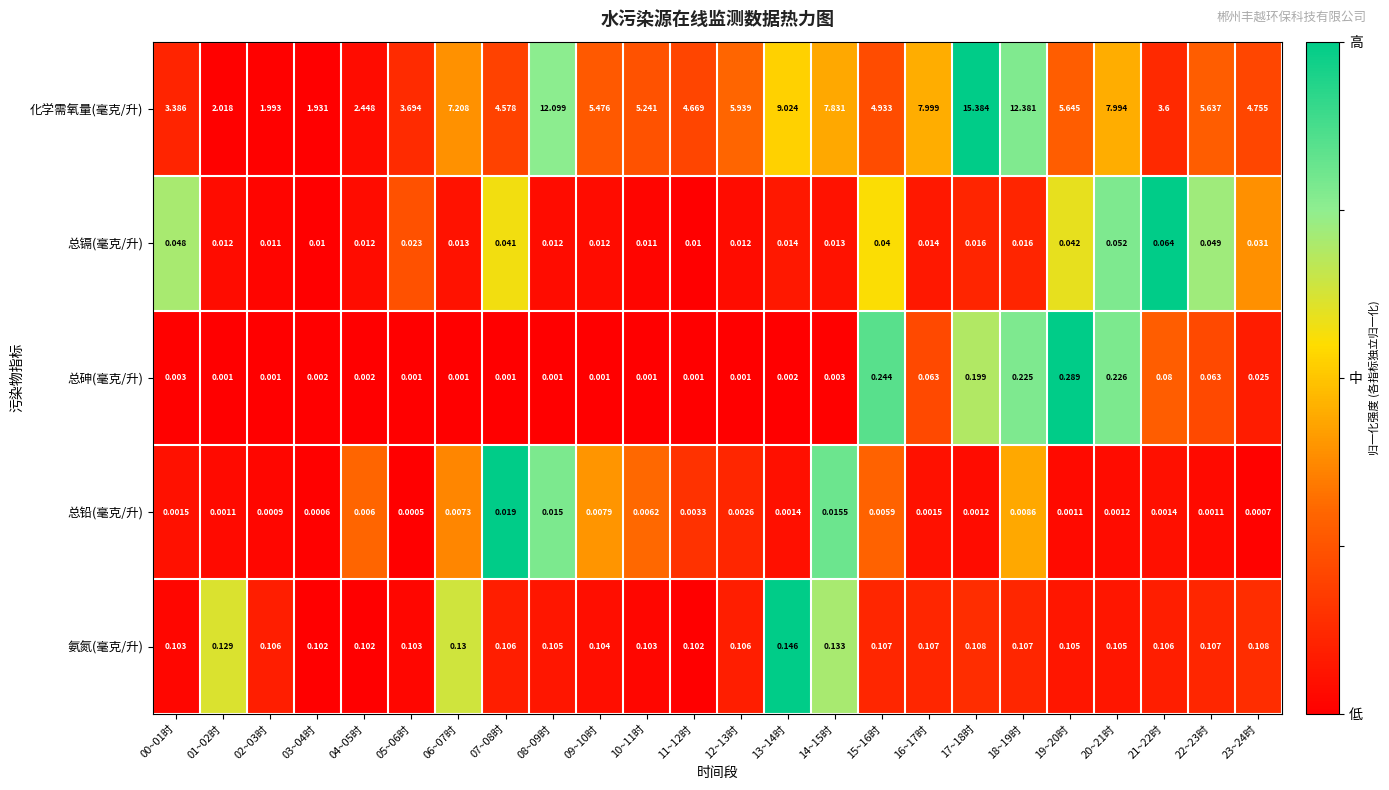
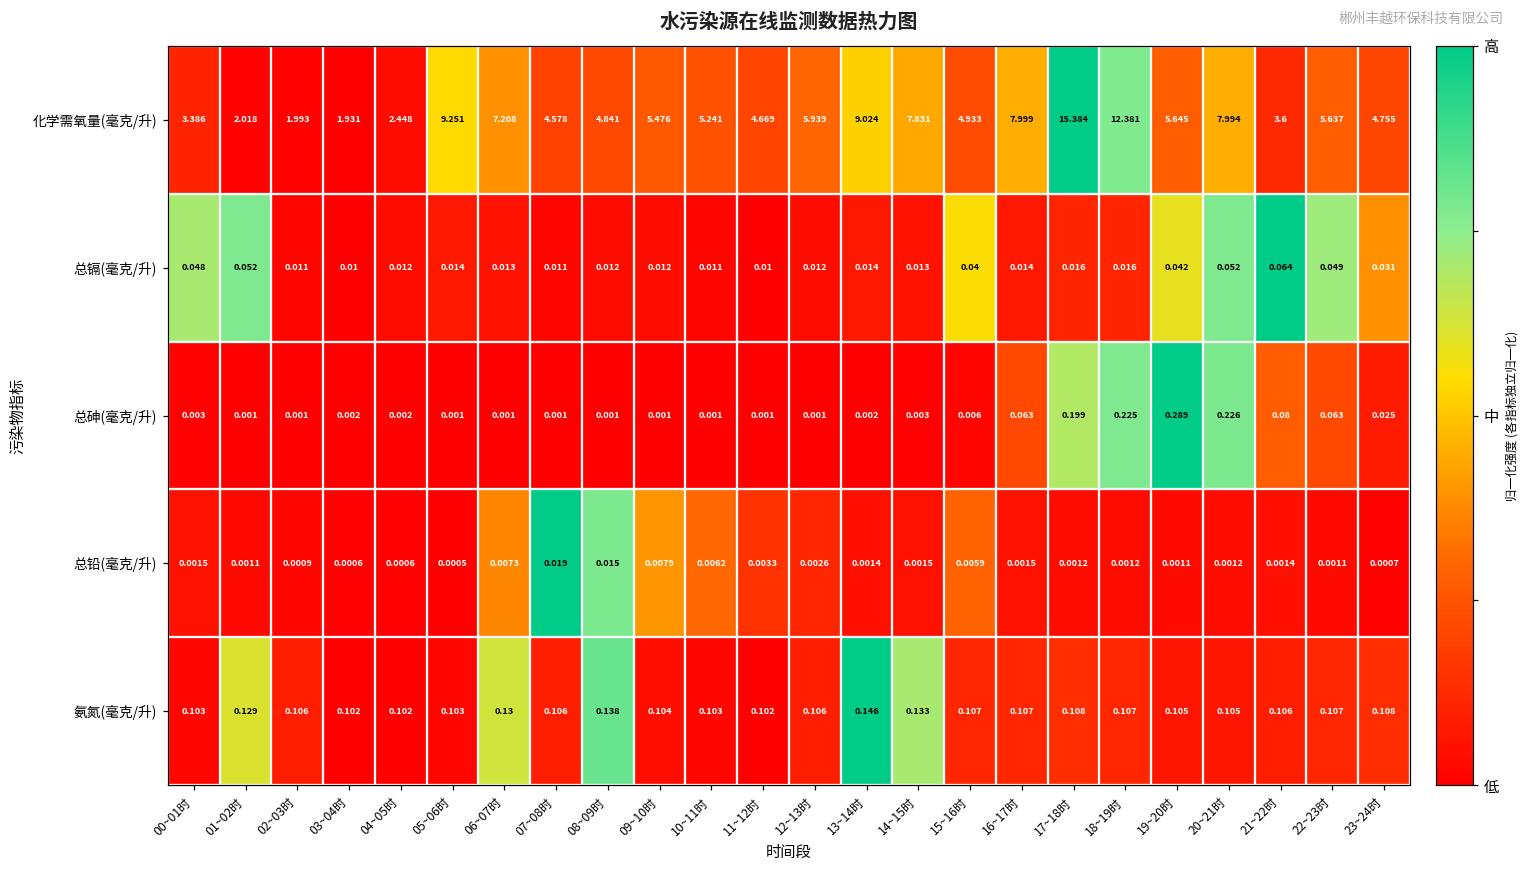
化学需氧量(毫克/升), 05~06时: 3.694 -> 9.251
化学需氧量(毫克/升), 08~09时: 12.099 -> 4.841
总镉(毫克/升), 01~02时: 0.012 -> 0.052
总镉(毫克/升), 05~06时: 0.023 -> 0.014
总镉(毫克/升), 07~08时: 0.041 -> 0.011
总砷(毫克/升), 15~16时: 0.244 -> 0.006
总铅(毫克/升), 04~05时: 0.006 -> 0.0006
总铅(毫克/升), 14~15时: 0.0155 -> 0.0015
总铅(毫克/升), 18~19时: 0.0086 -> 0.0012
氨氮(毫克/升), 08~09时: 0.105 -> 0.138
